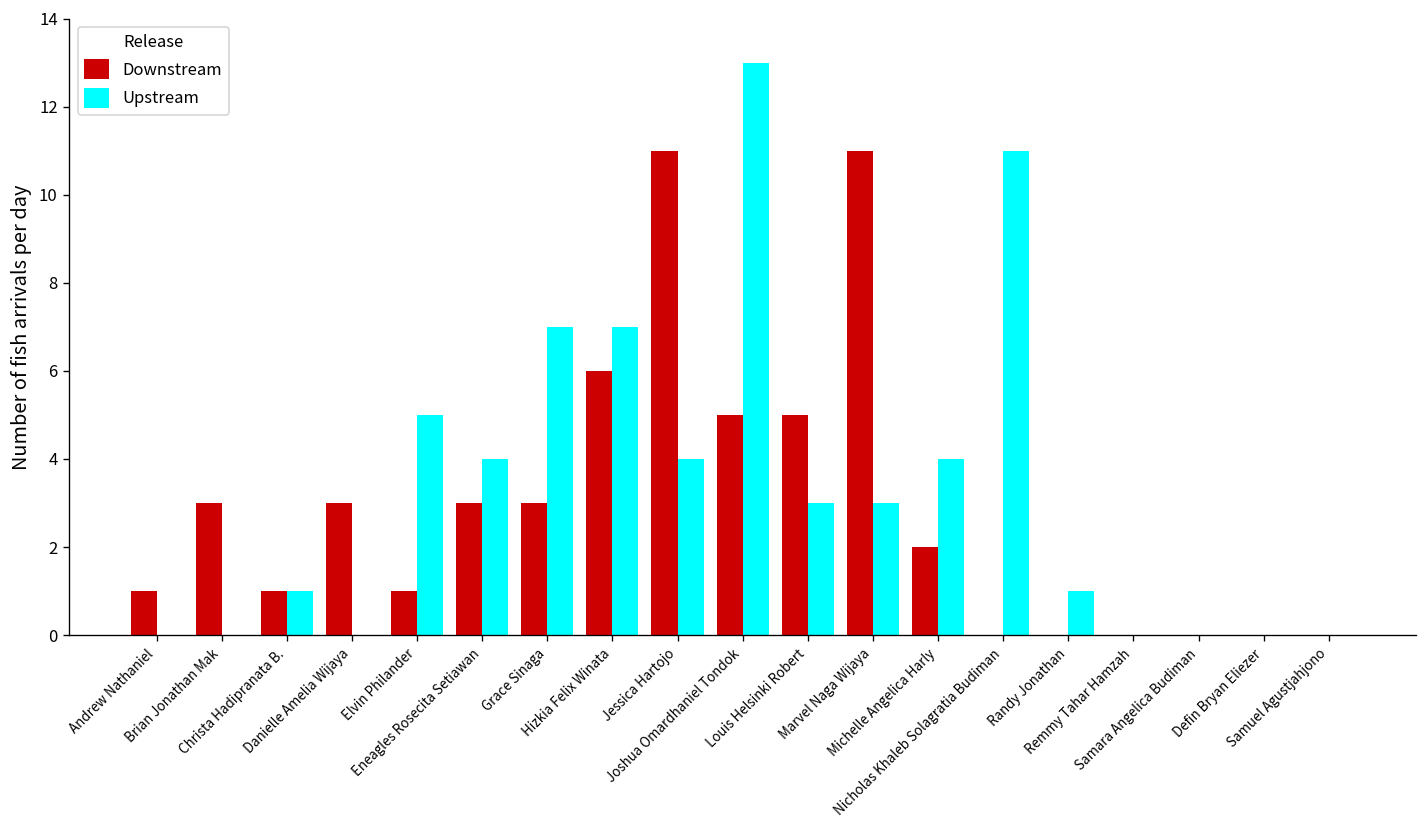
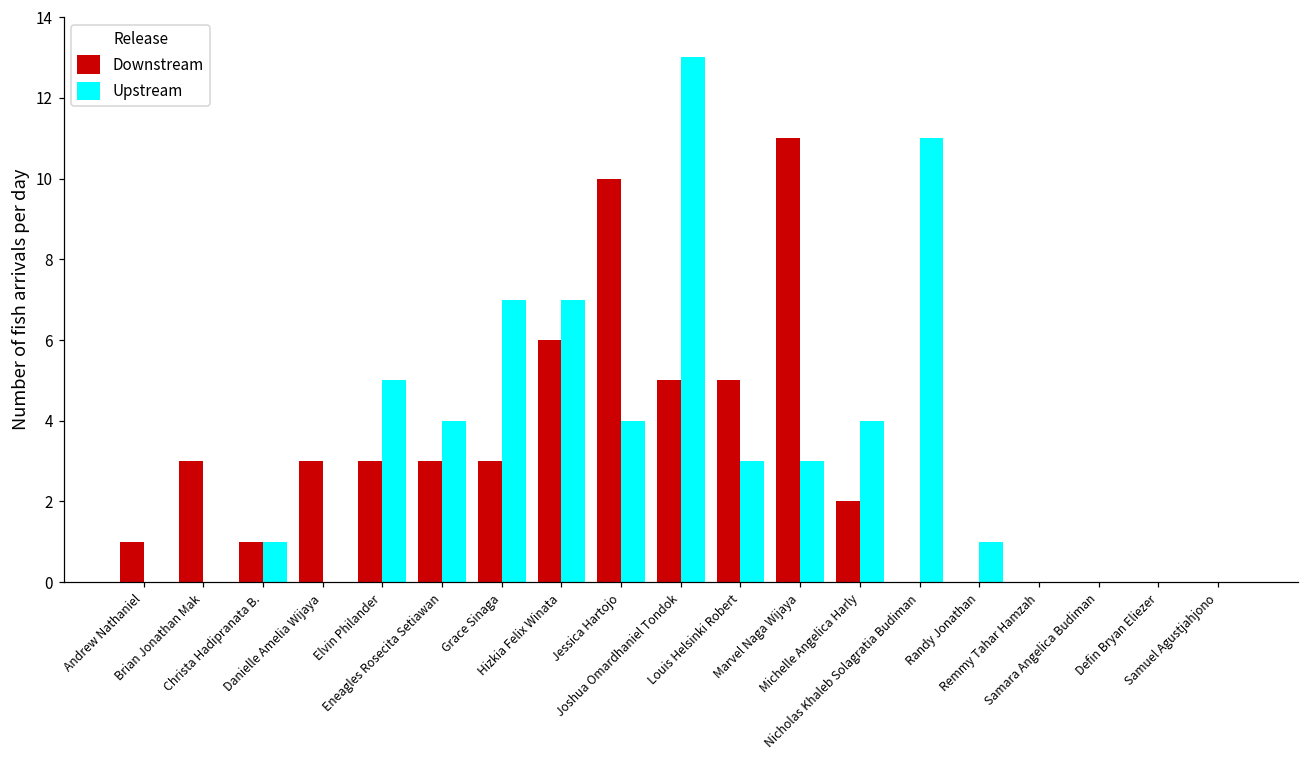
Downstream, Elvin Philander: 1 -> 3
Downstream, Jessica Hartojo: 11 -> 10
